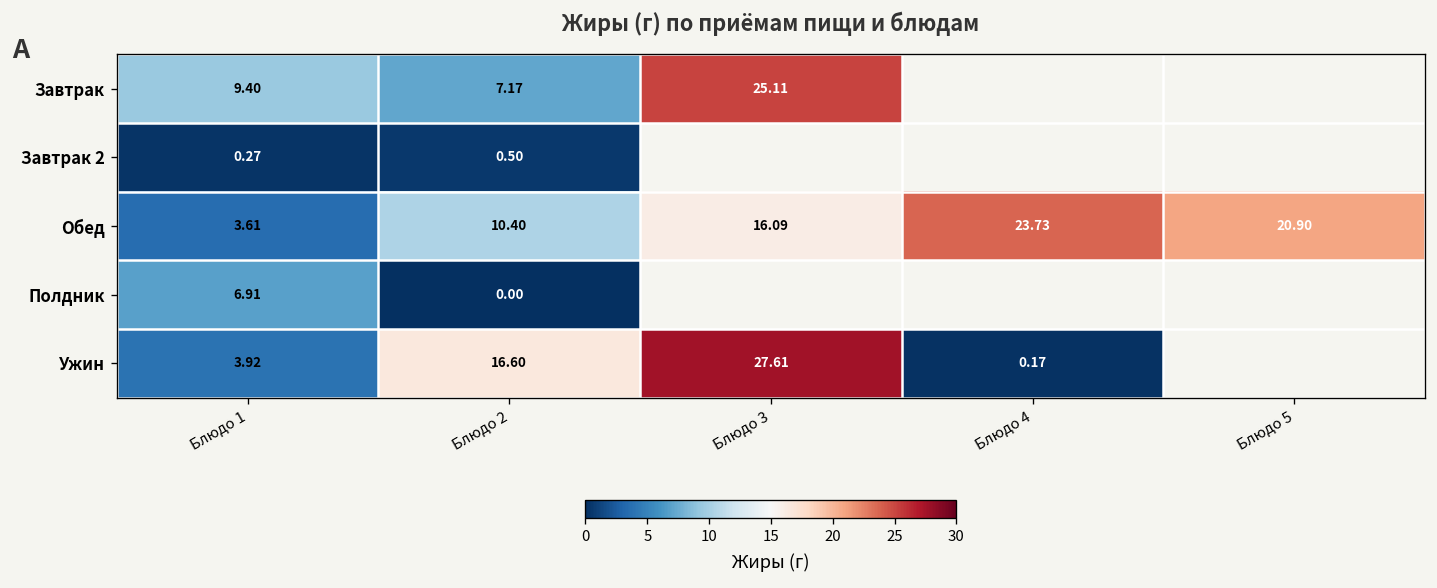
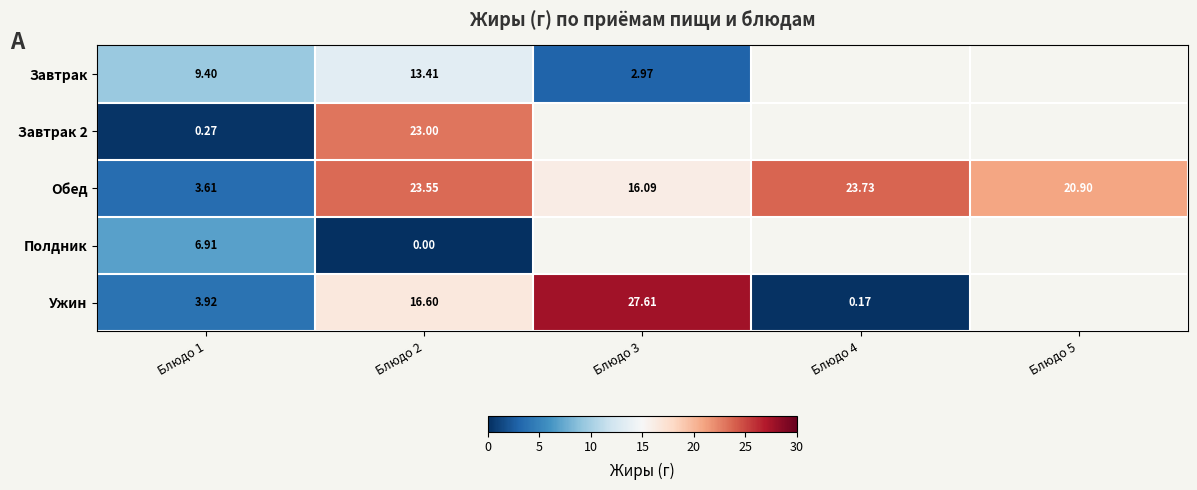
Завтрак, Блюдо 2: 7.17 -> 13.41
Завтрак, Блюдо 3: 25.11 -> 2.97
Завтрак 2, Блюдо 2: 0.50 -> 23.00
Обед, Блюдо 2: 10.40 -> 23.55
